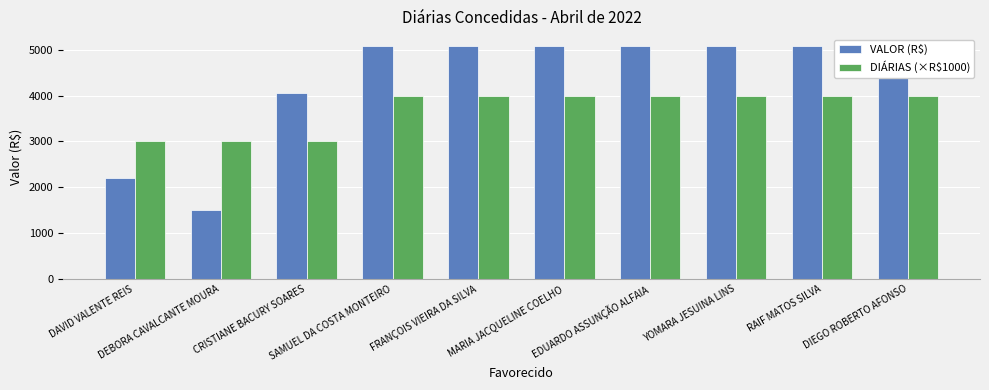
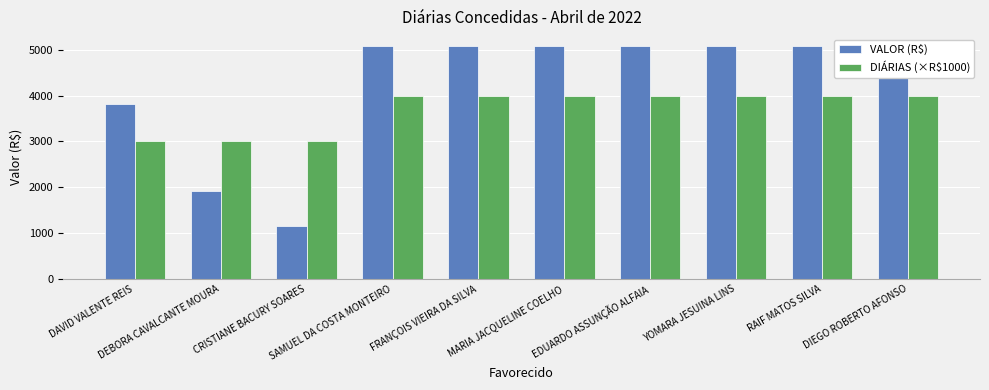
VALOR (R$), DAVID VALENTE REIS: 2200 -> 3800
VALOR (R$), DEBORA CAVALCANTE MOURA: 1500 -> 1900
VALOR (R$), CRISTIANE BACURY SOARES: 4100 -> 1100
